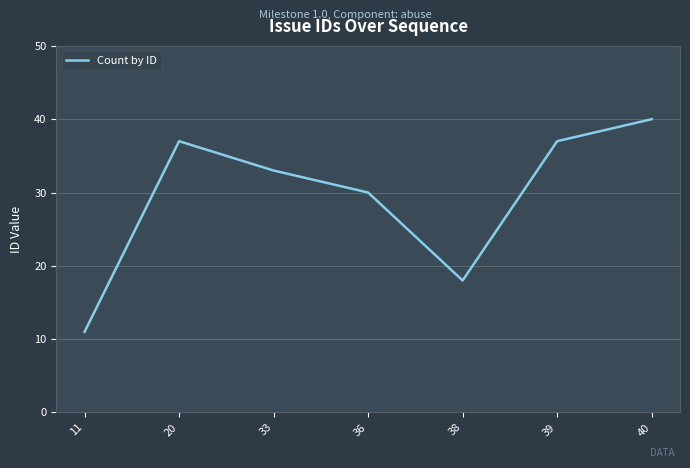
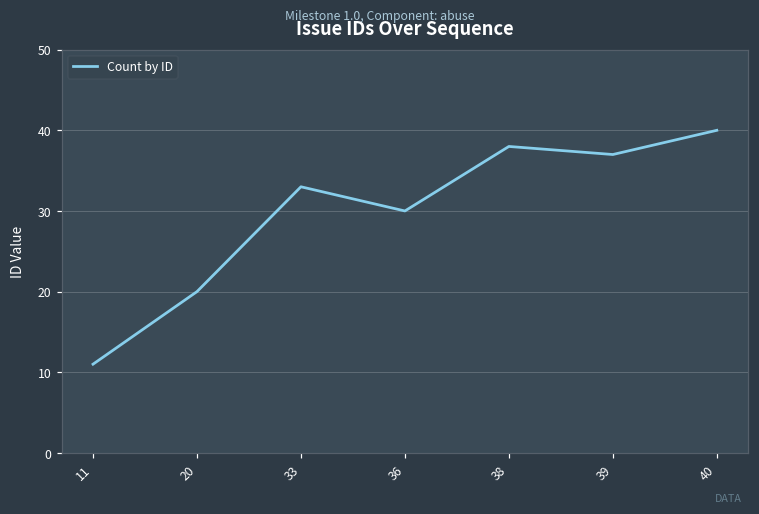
20: 37 -> 20
38: 18 -> 38
